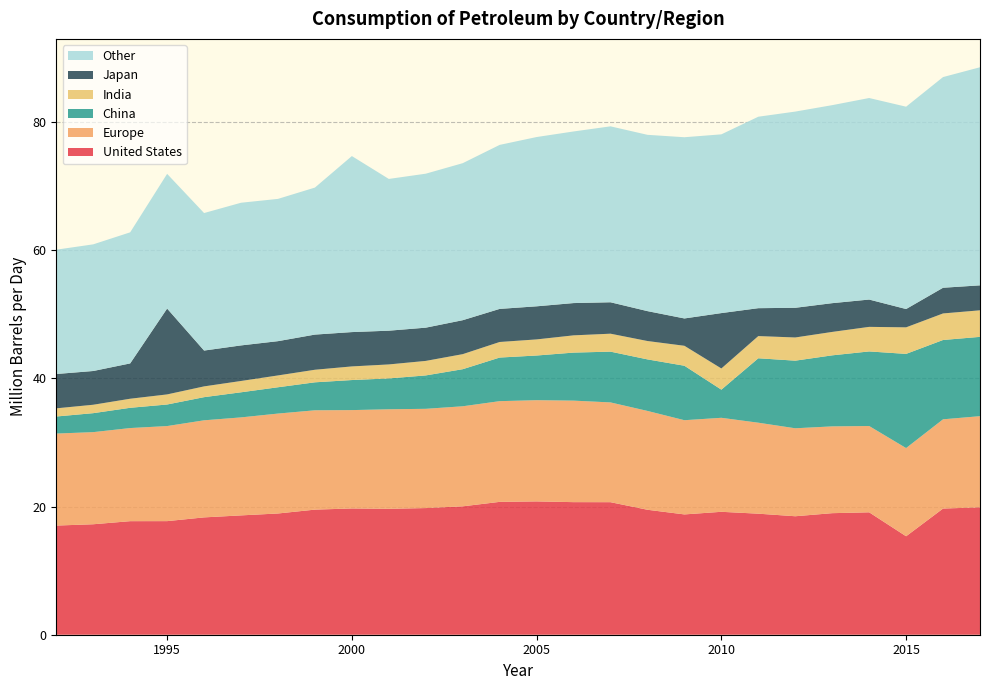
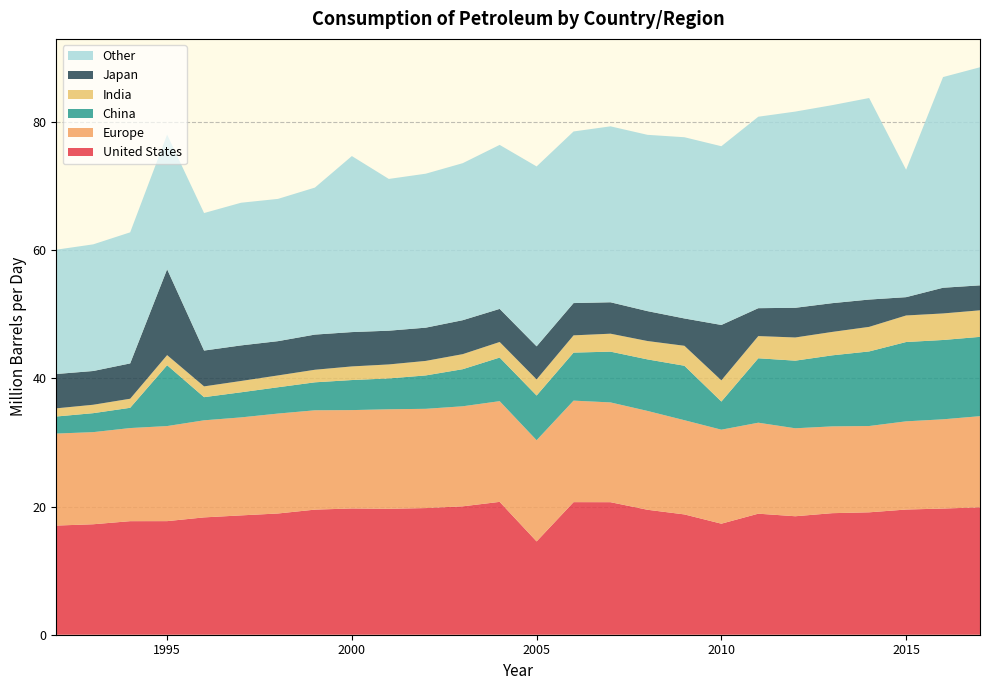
China, 1995: 3 -> 9
United States, 2005: 21 -> 15
Other, 2005: 26 -> 28
United States, 2010: 19 -> 17
United States, 2015: 15 -> 20
China, 2015: 15 -> 12
Other, 2015: 32 -> 20
